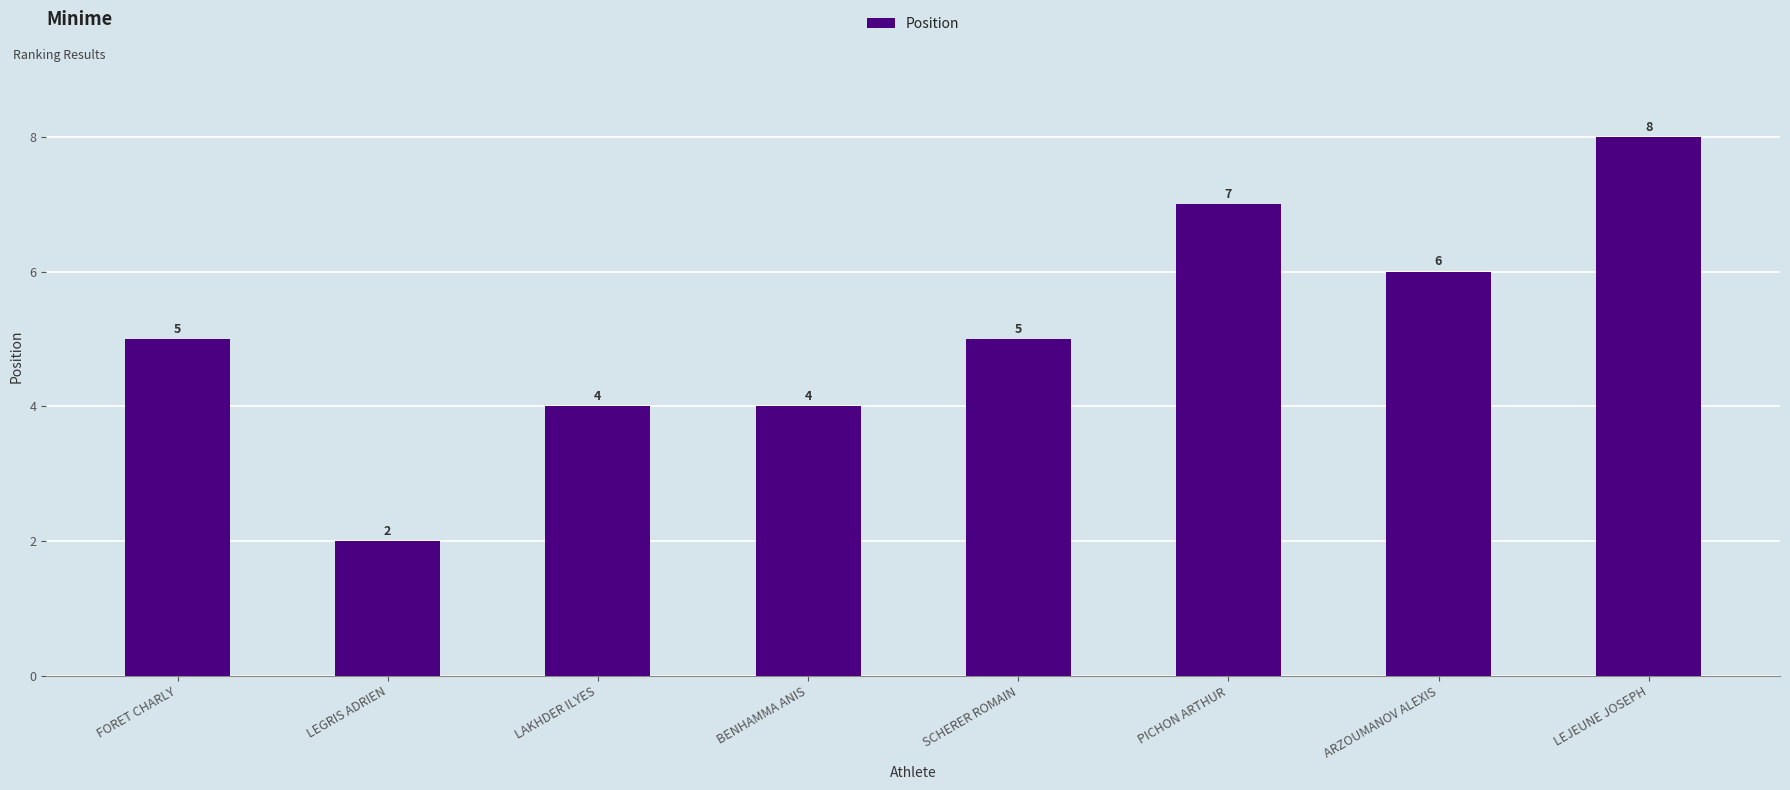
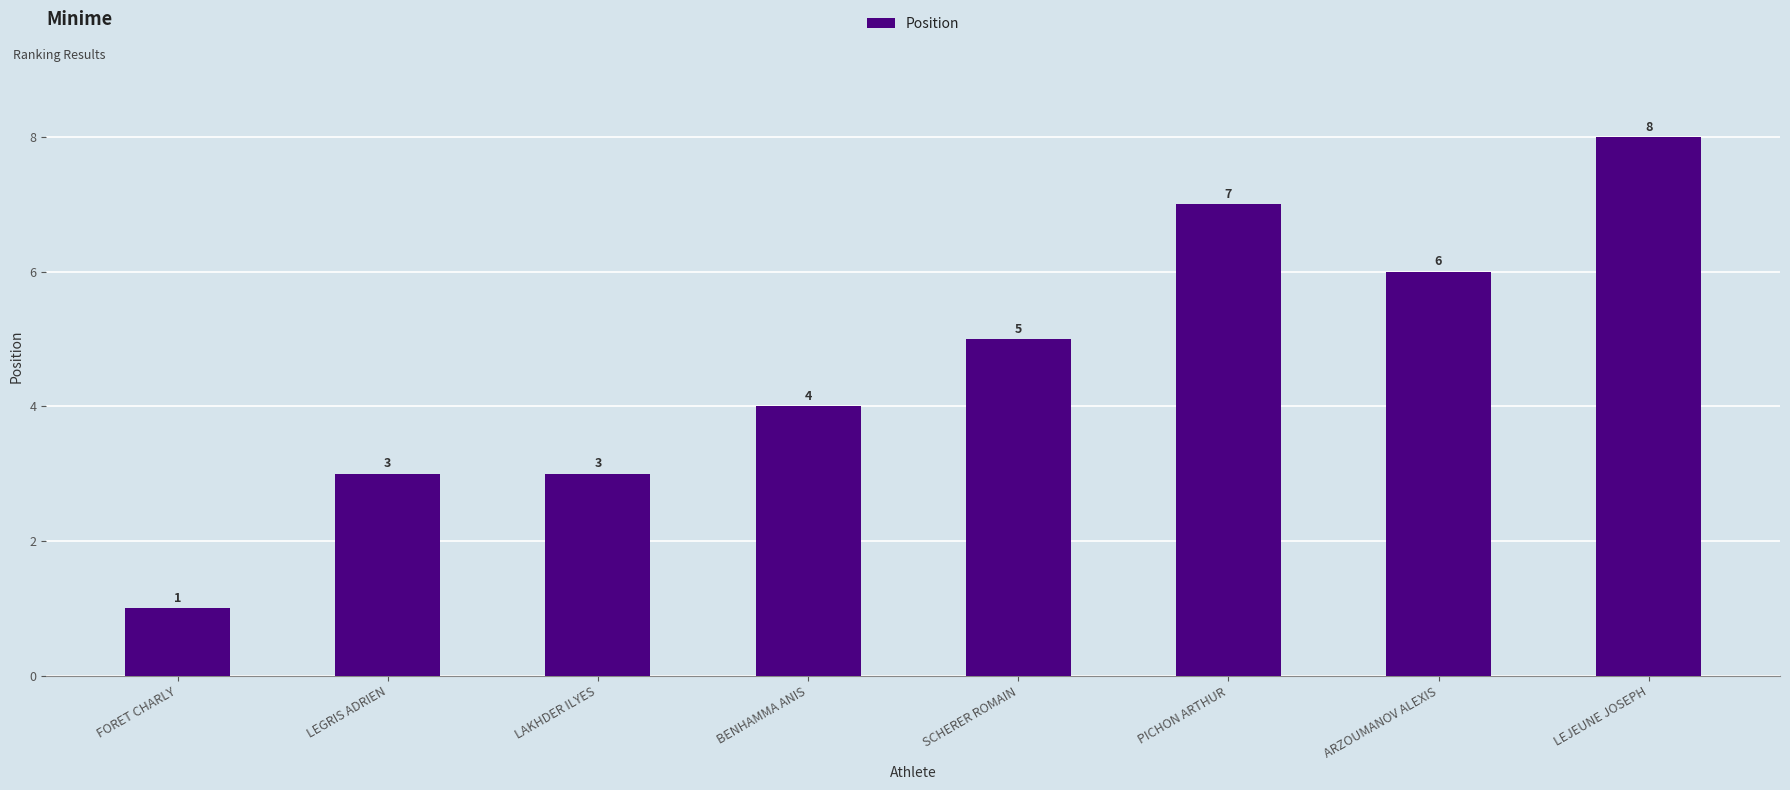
FORET CHARLY: 5 -> 1
LEGRIS ADRIEN: 2 -> 3
LAKHDER ILYES: 4 -> 3
